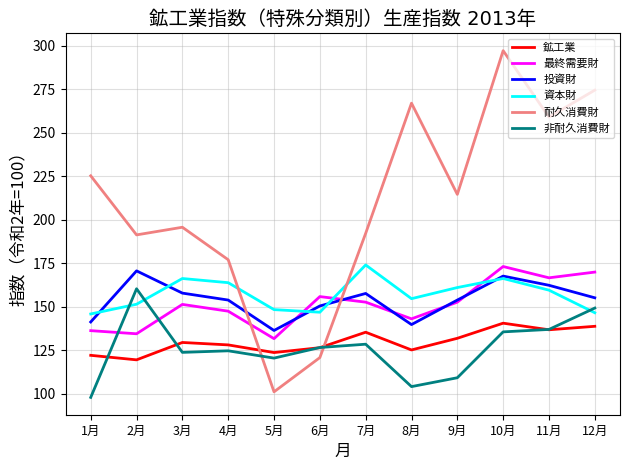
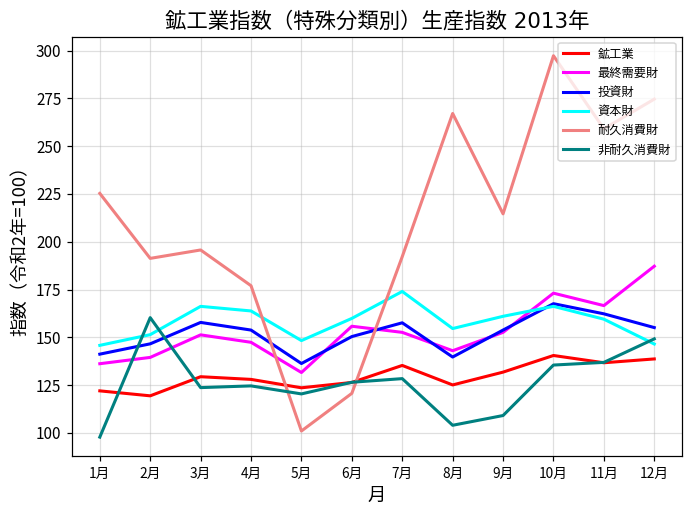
最終需要財, 2月: 134 -> 140
投資財, 2月: 171 -> 147
資本財, 6月: 147 -> 160
最終需要財, 12月: 170 -> 187
